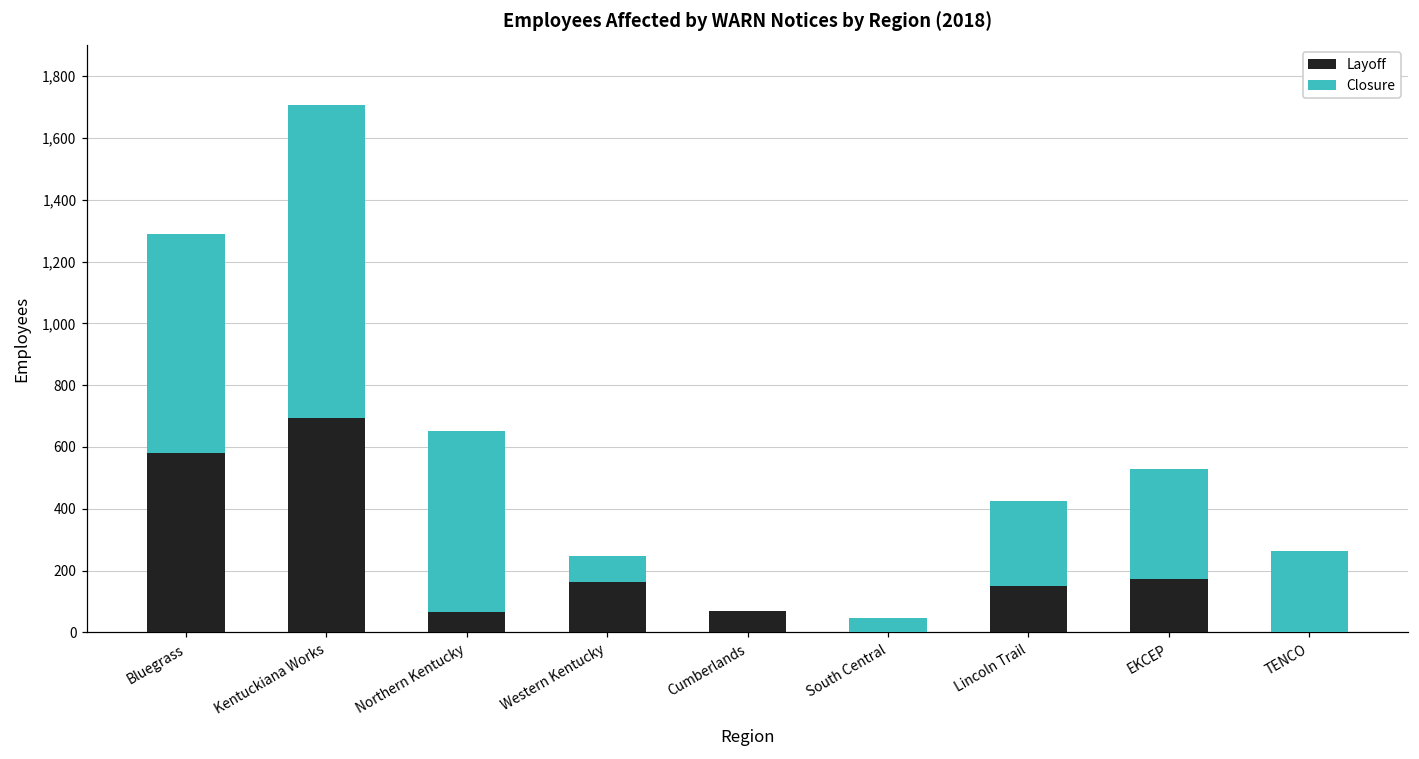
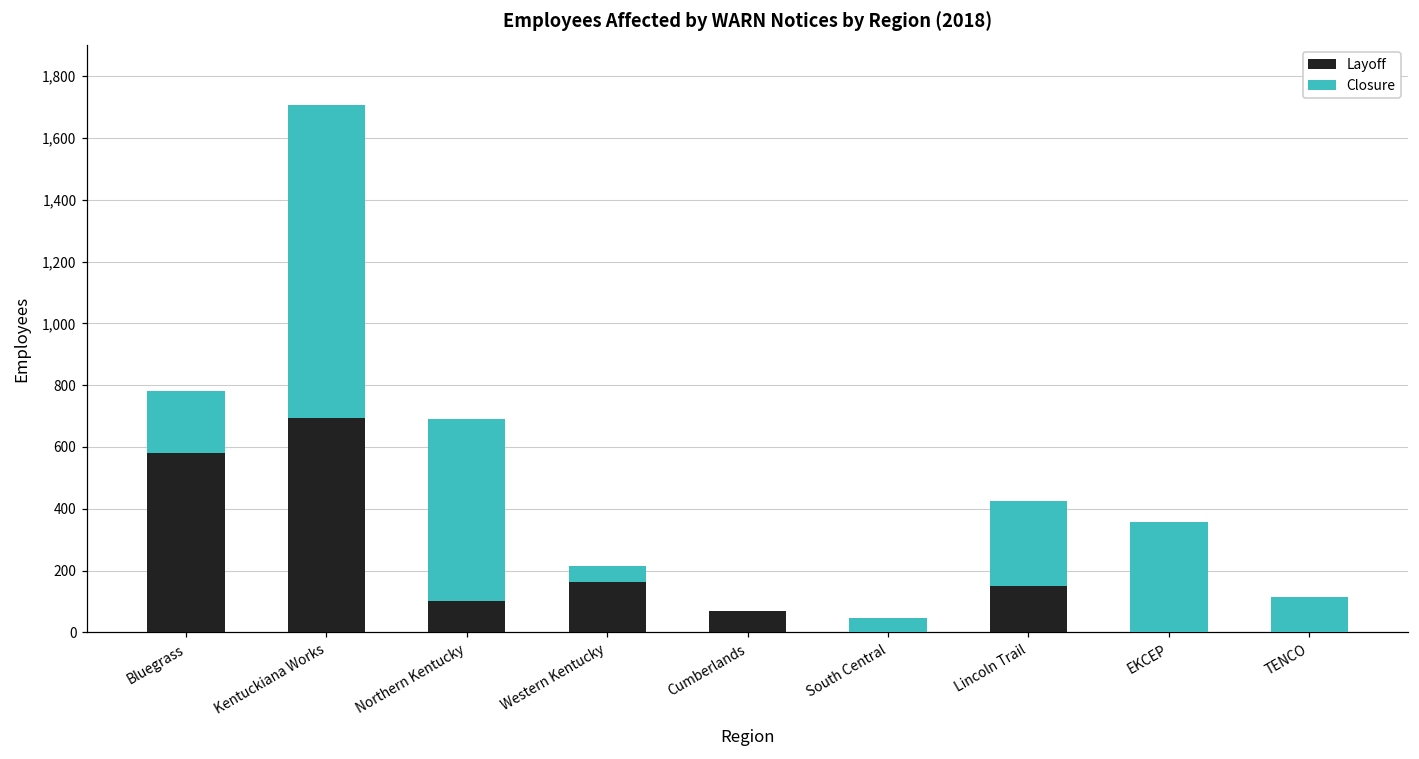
Closure, Bluegrass: 710 -> 200
Layoff, Northern Kentucky: 70 -> 100
Closure, Western Kentucky: 80 -> 50
Layoff, EKCEP: 170 -> 0
Closure, TENCO: 260 -> 110
